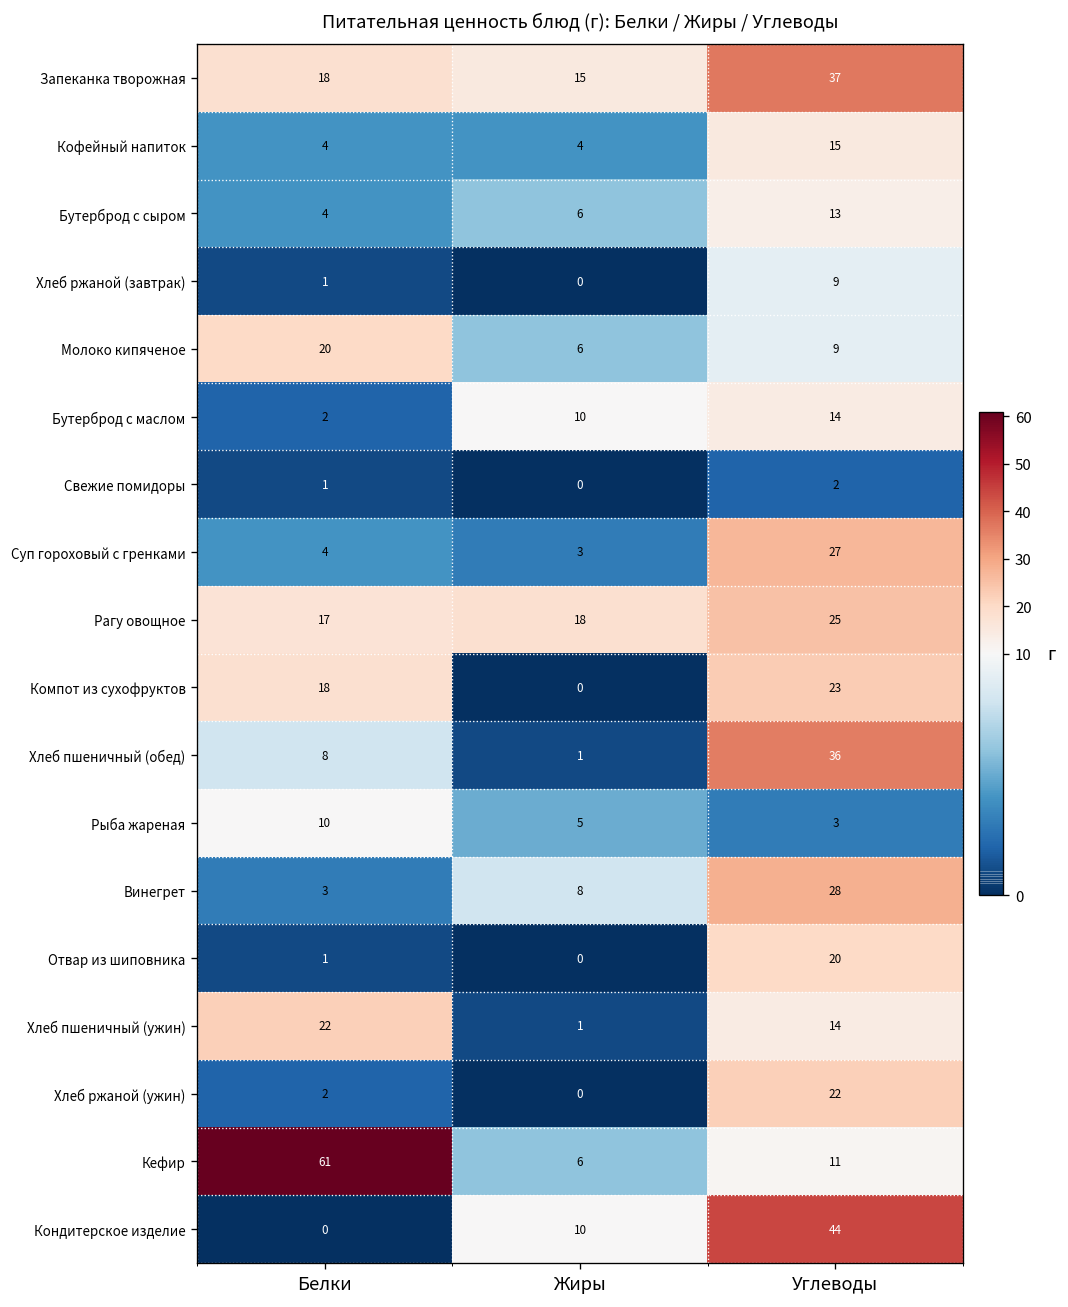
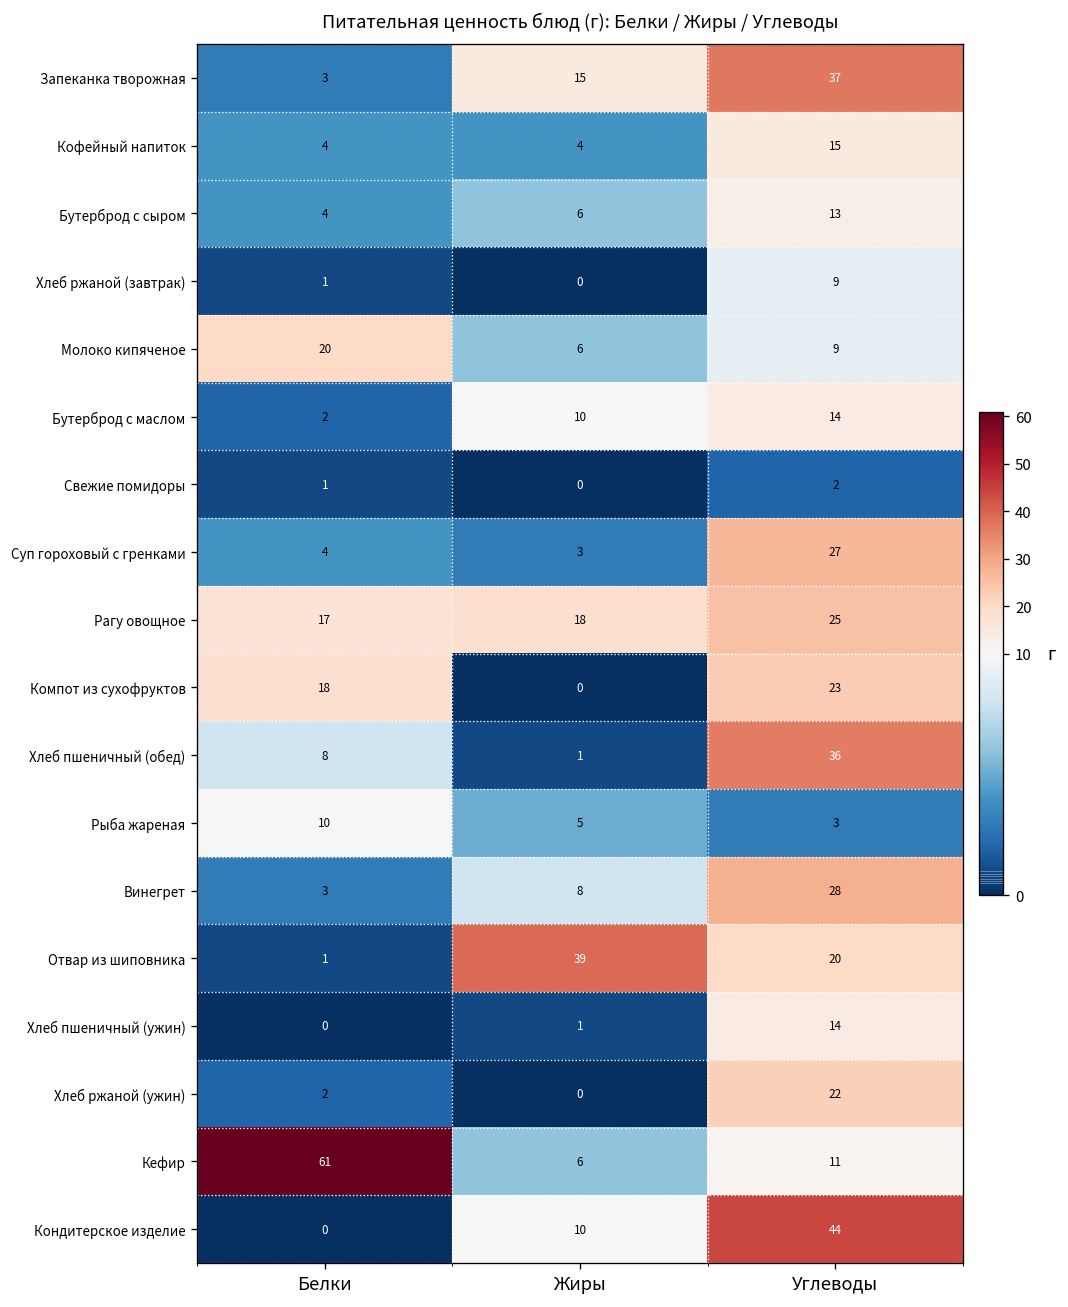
Запеканка творожная, Белки: 18 -> 3
Отвар из шиповника, Жиры: 0 -> 39
Хлеб пшеничный (ужин), Белки: 22 -> 0
